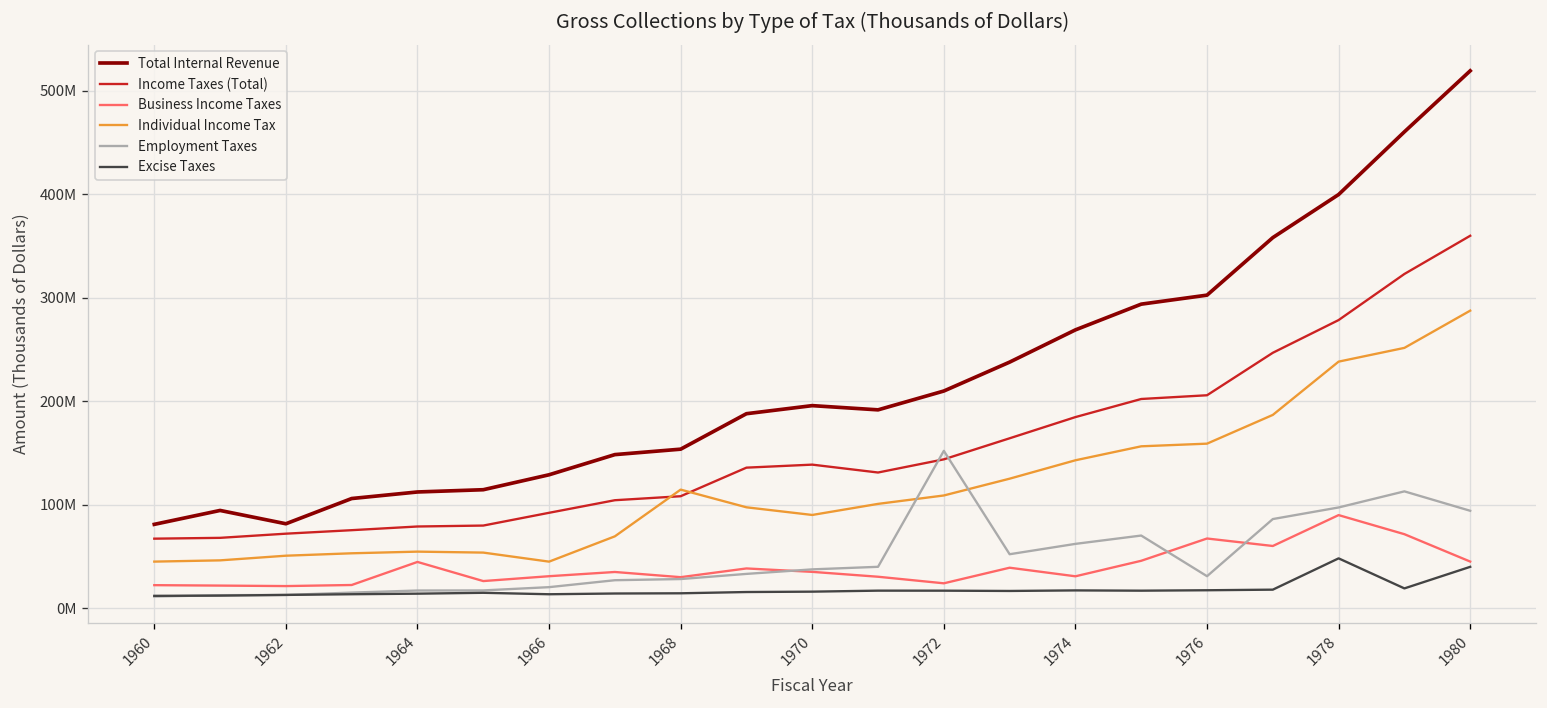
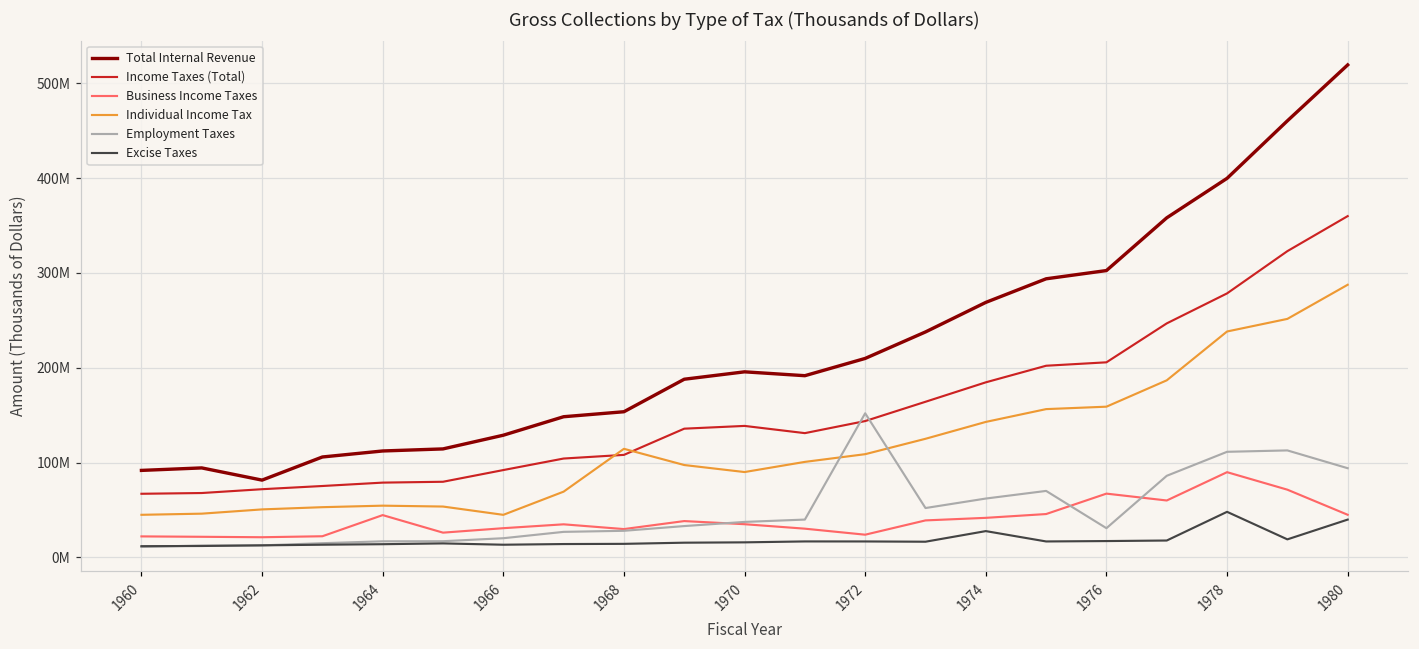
Total Internal Revenue, 1960: 80000000 -> 90000000
Business Income Taxes, 1974: 30000000 -> 40000000
Excise Taxes, 1974: 20000000 -> 30000000
Employment Taxes, 1978: 100000000 -> 110000000
